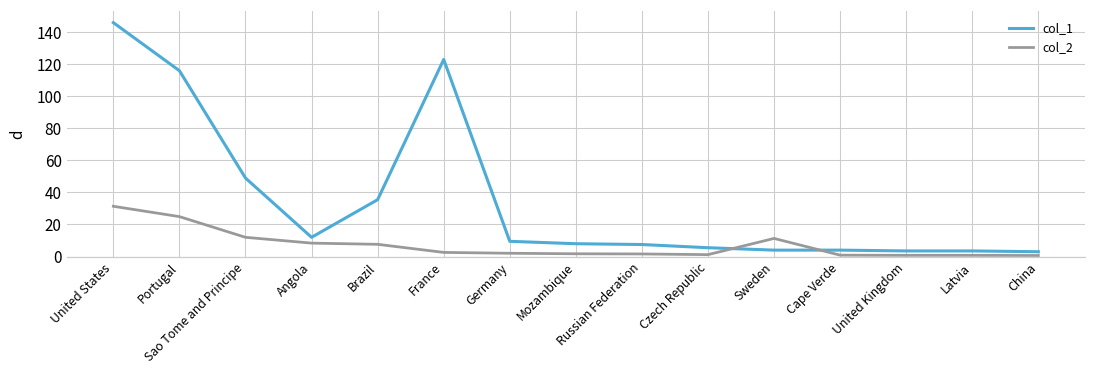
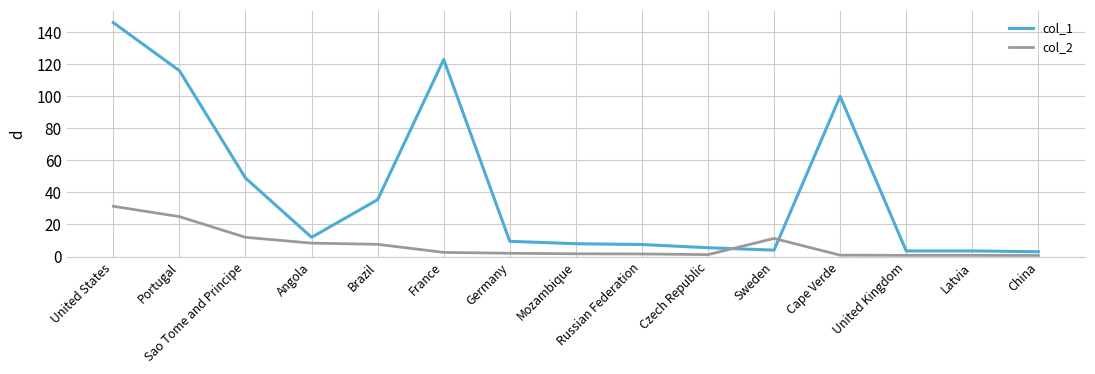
col_1, Cape Verde: 4 -> 100
